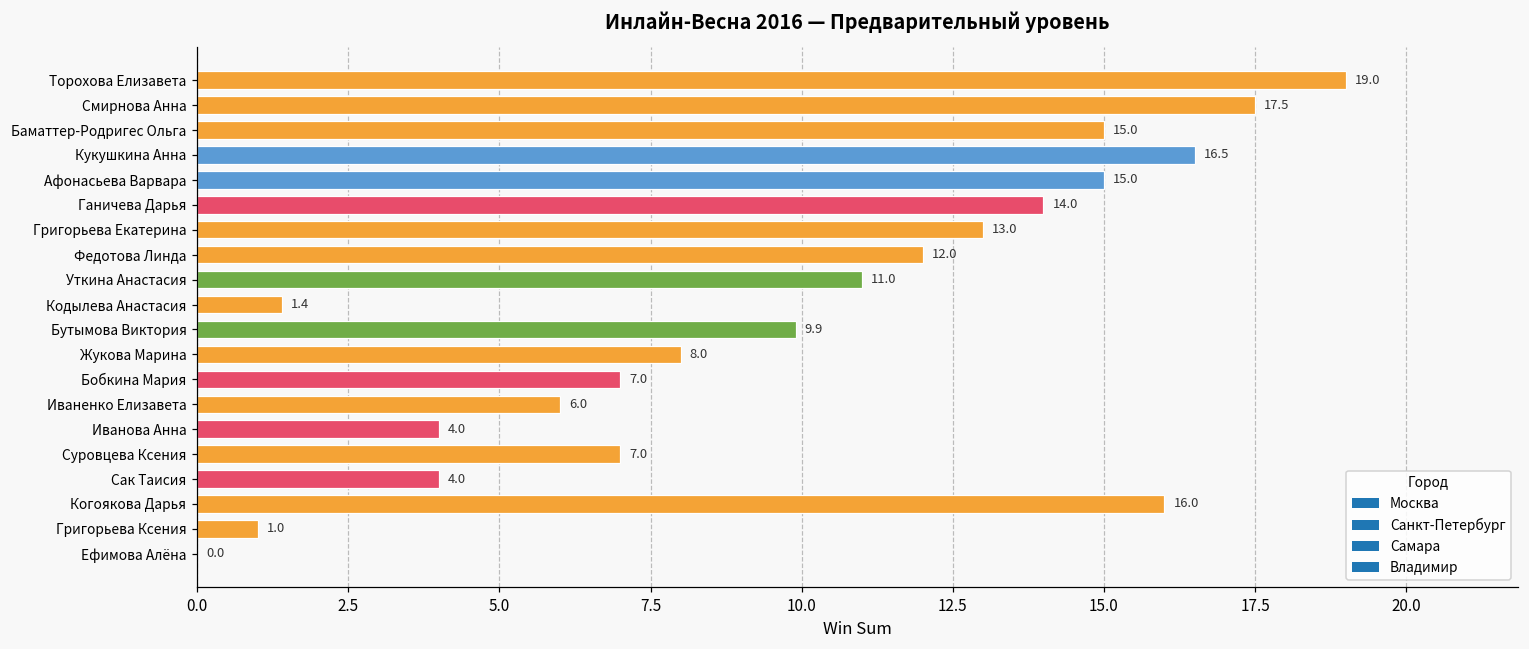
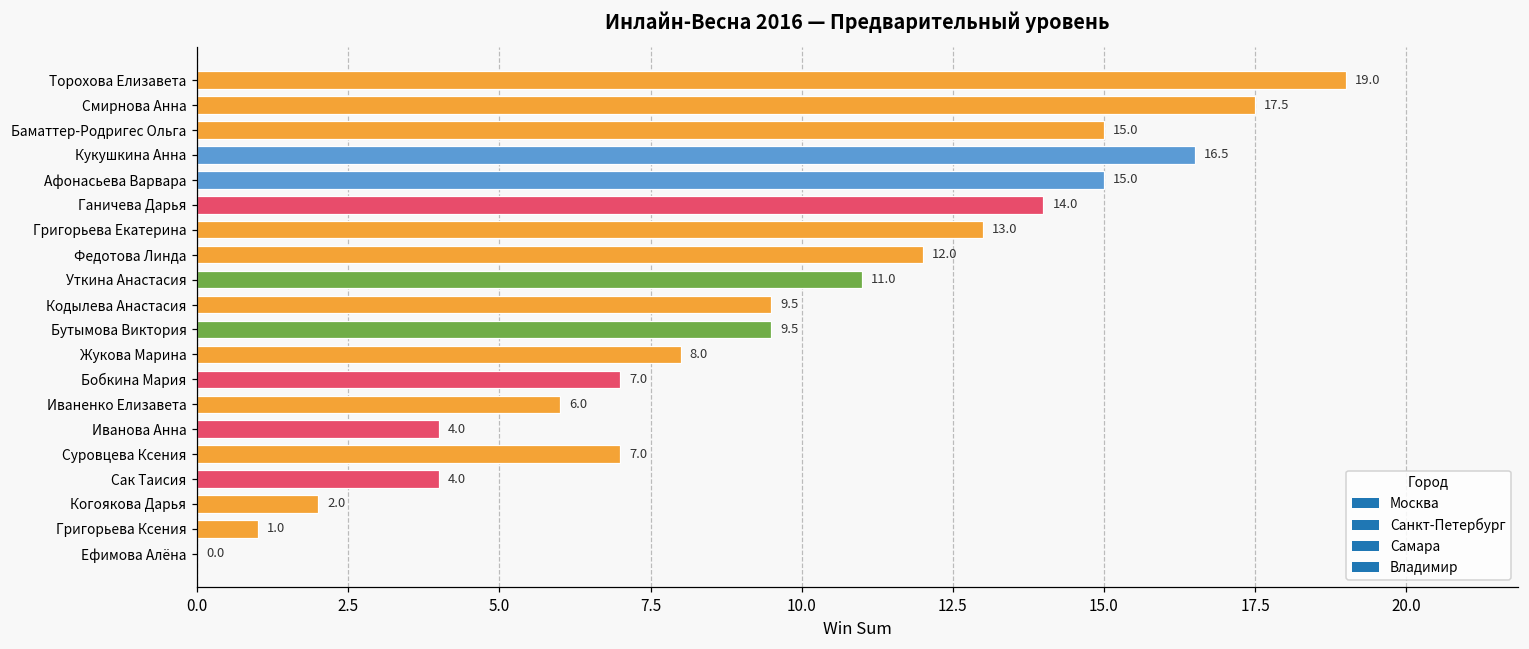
Кодылева Анастасия: 1.4 -> 9.5
Бутымова Виктория: 9.9 -> 9.5
Когоякова Дарья: 16.0 -> 2.0
